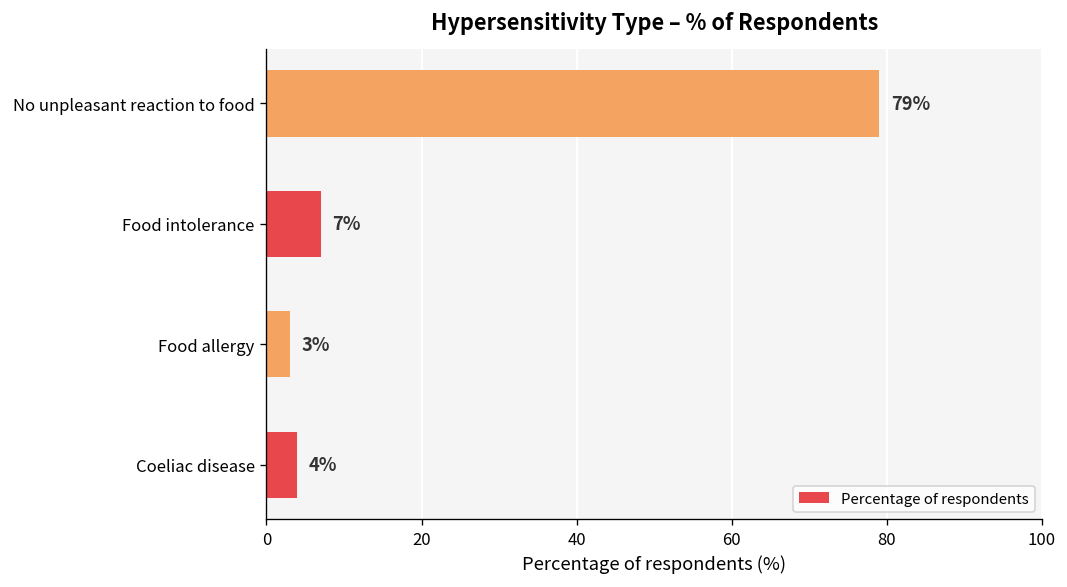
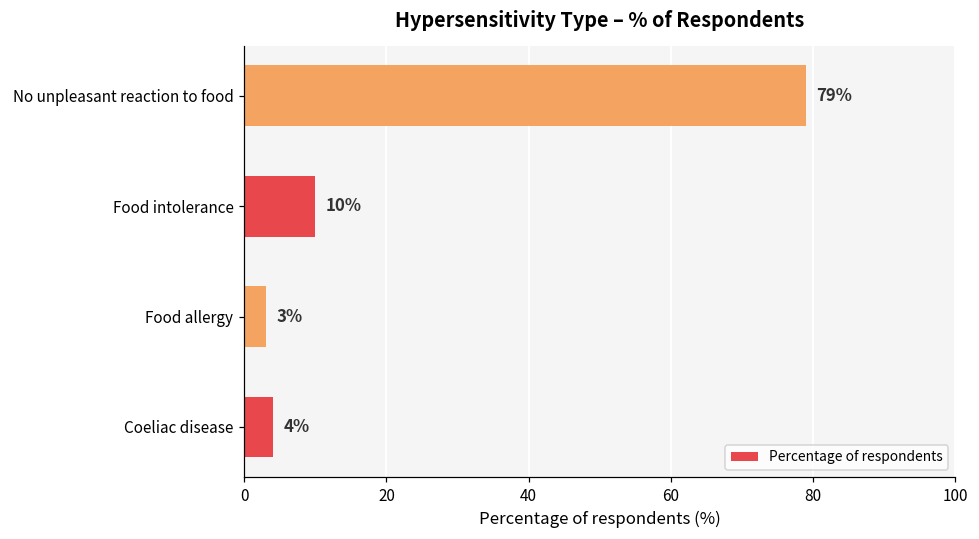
Food intolerance: 7% -> 10%
